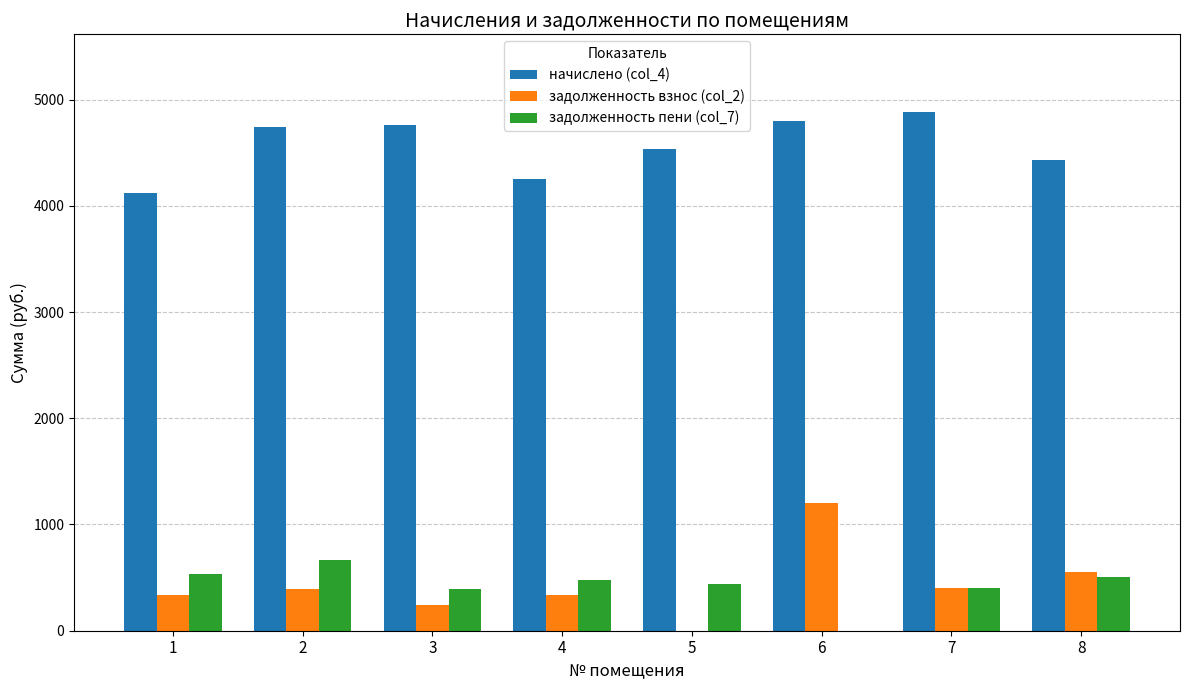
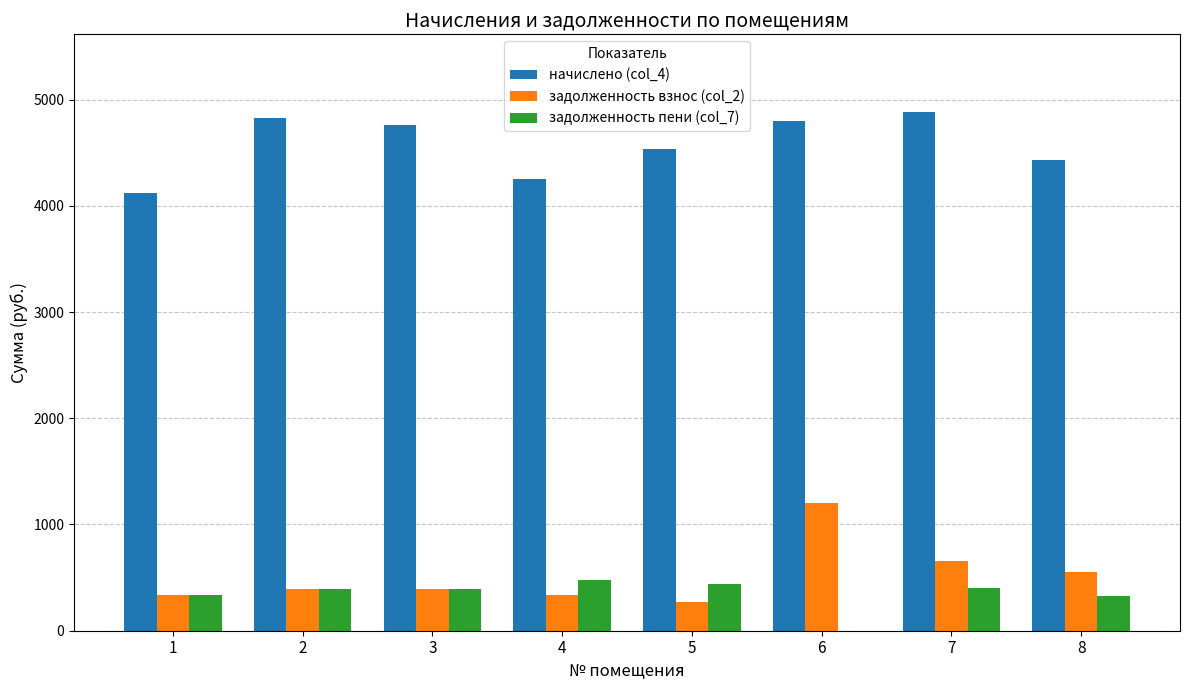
задолженность пени (col_7), 1: 530 -> 340
начислено (col_4), 2: 4740 -> 4820
задолженность пени (col_7), 2: 670 -> 400
задолженность взнос (col_2), 3: 240 -> 400
задолженность взнос (col_2), 5: 0 -> 270
задолженность взнос (col_2), 7: 410 -> 650
задолженность пени (col_7), 8: 510 -> 330
